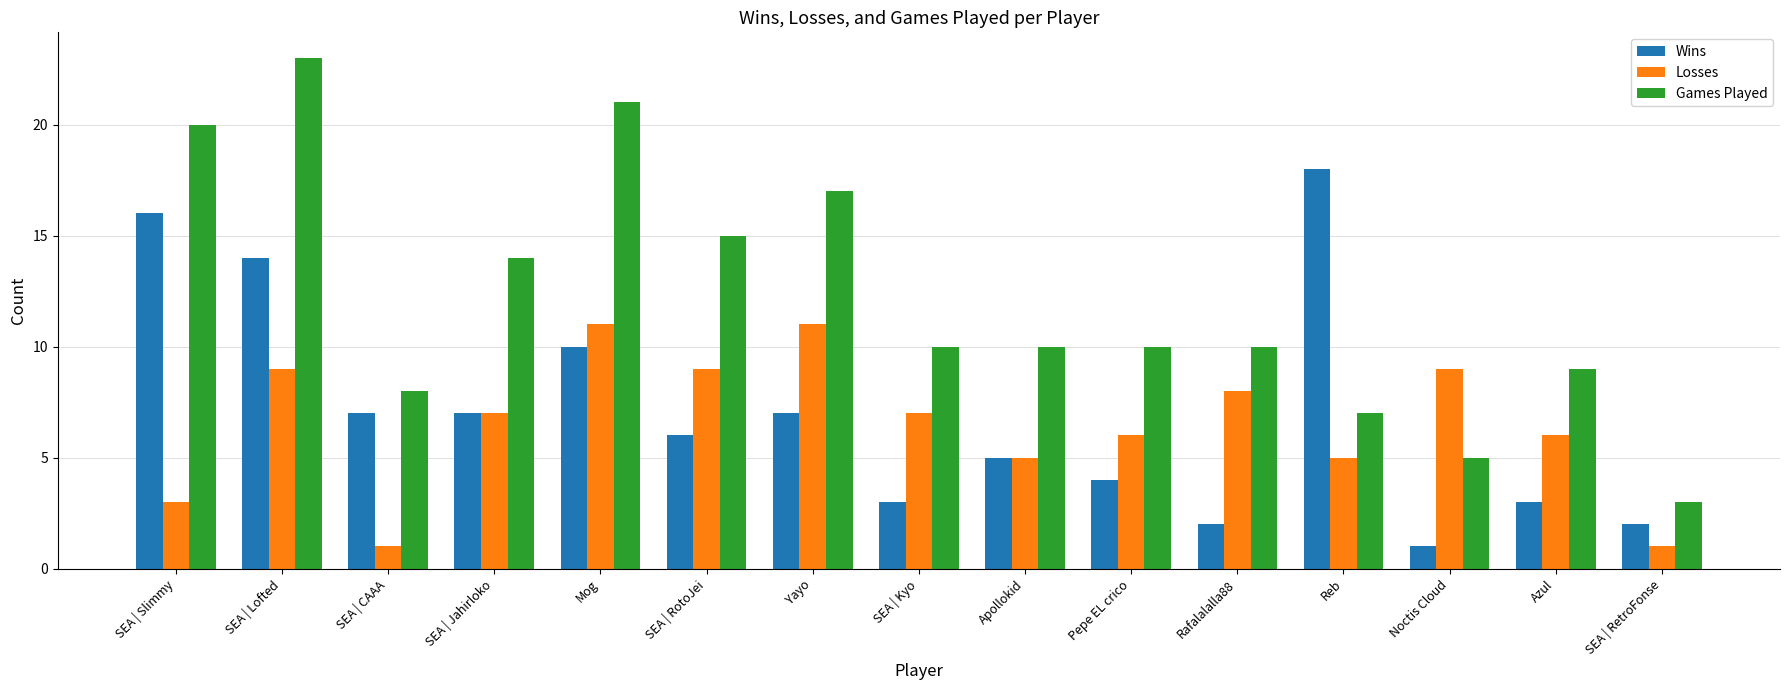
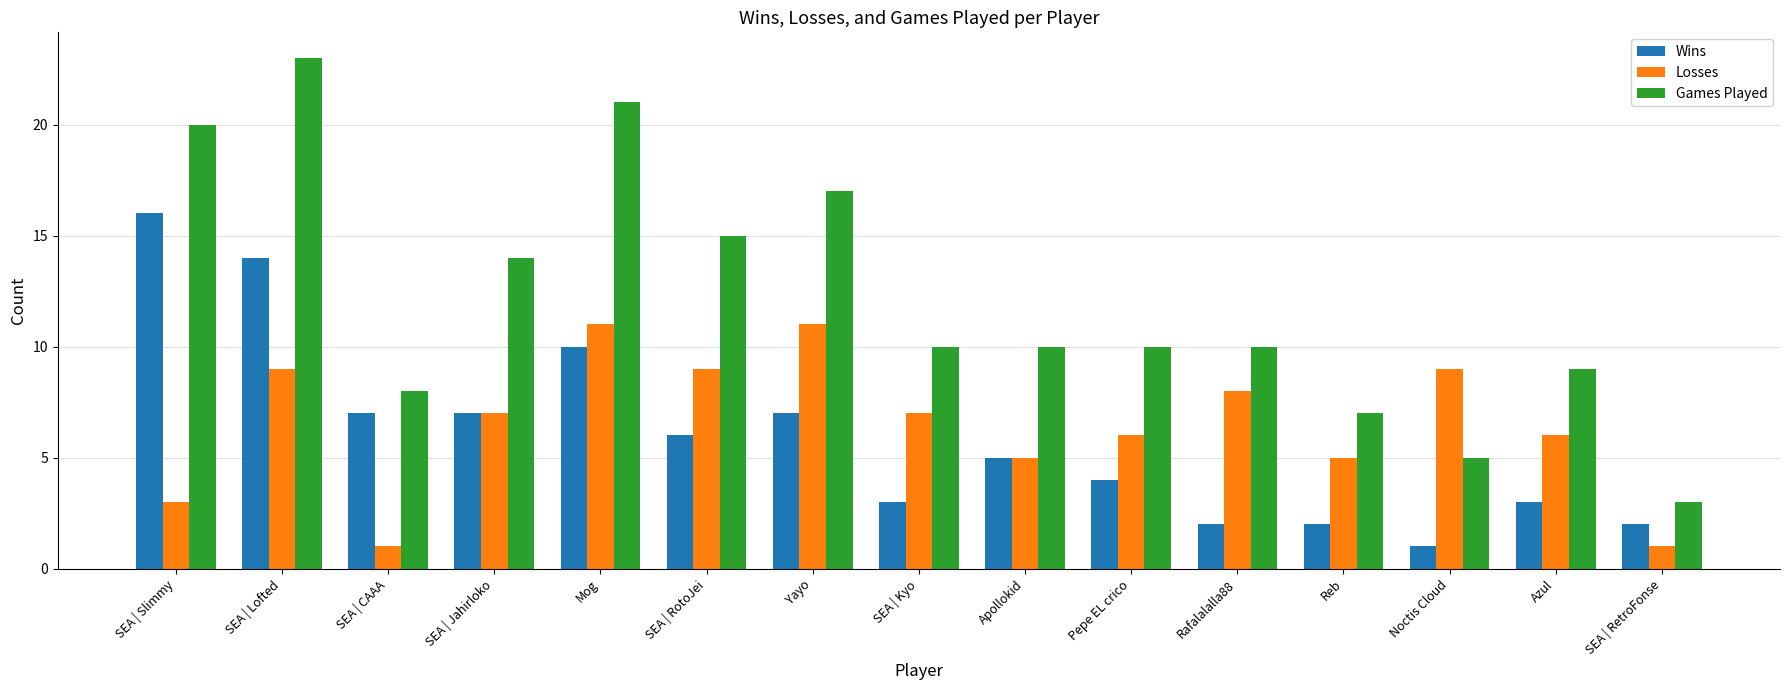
Wins, Reb: 18 -> 2
